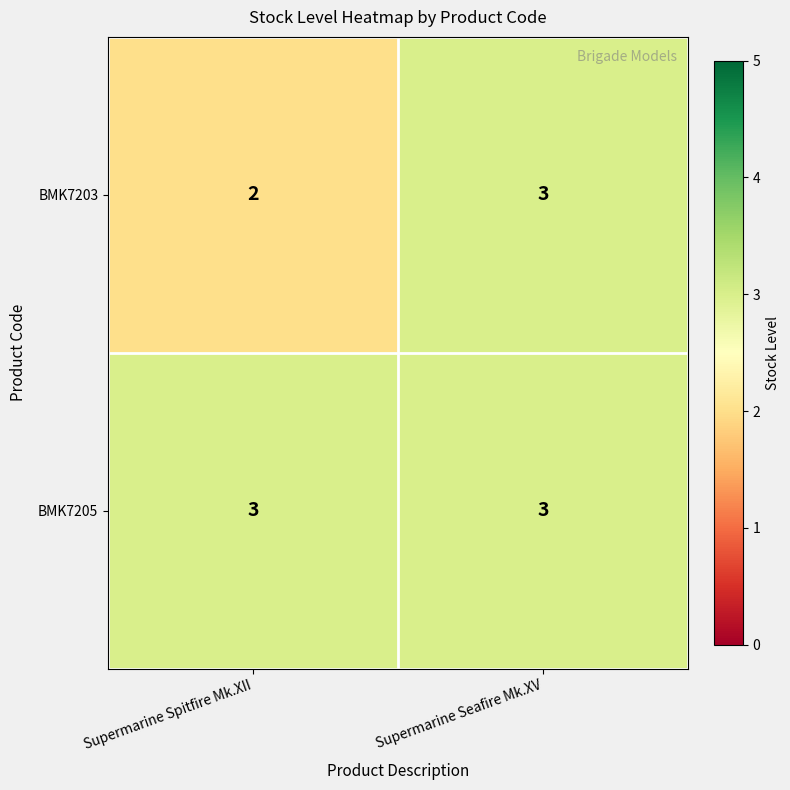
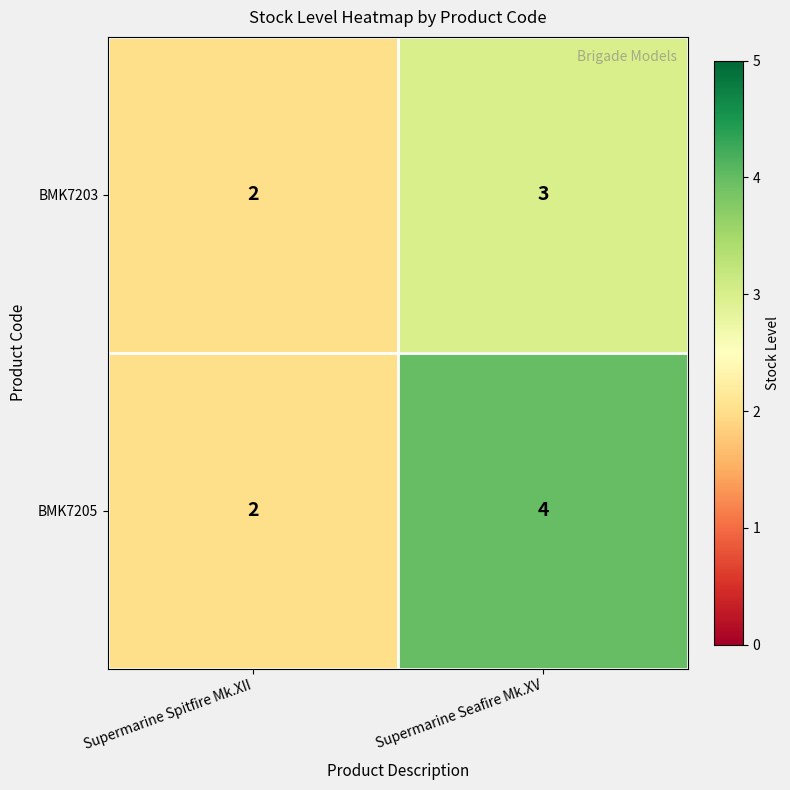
BMK7205, Supermarine Spitfire Mk.XII: 3 -> 2
BMK7205, Supermarine Seafire Mk.XV: 3 -> 4
